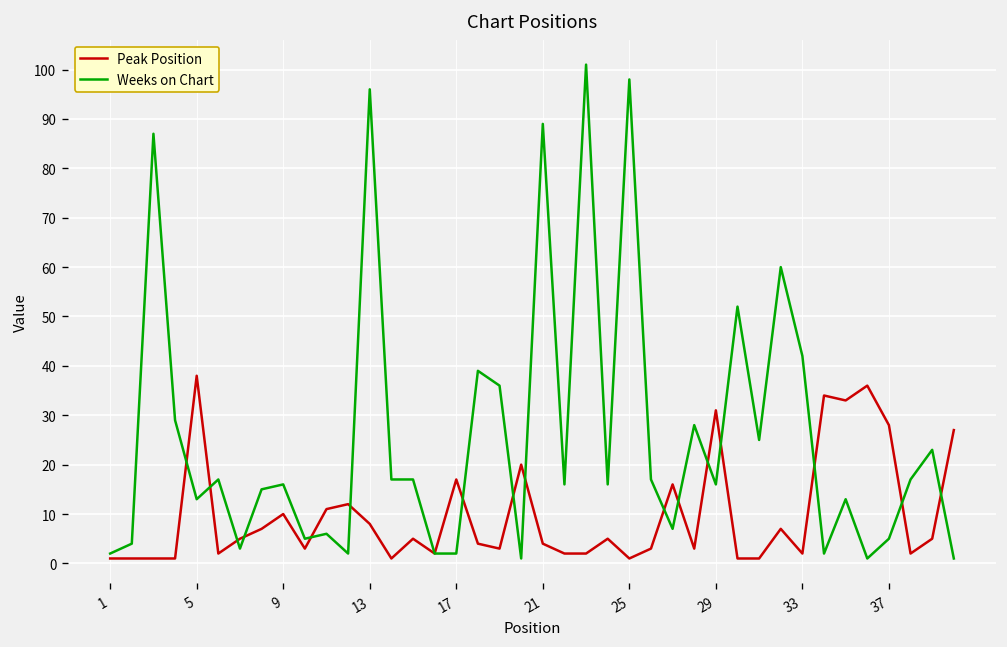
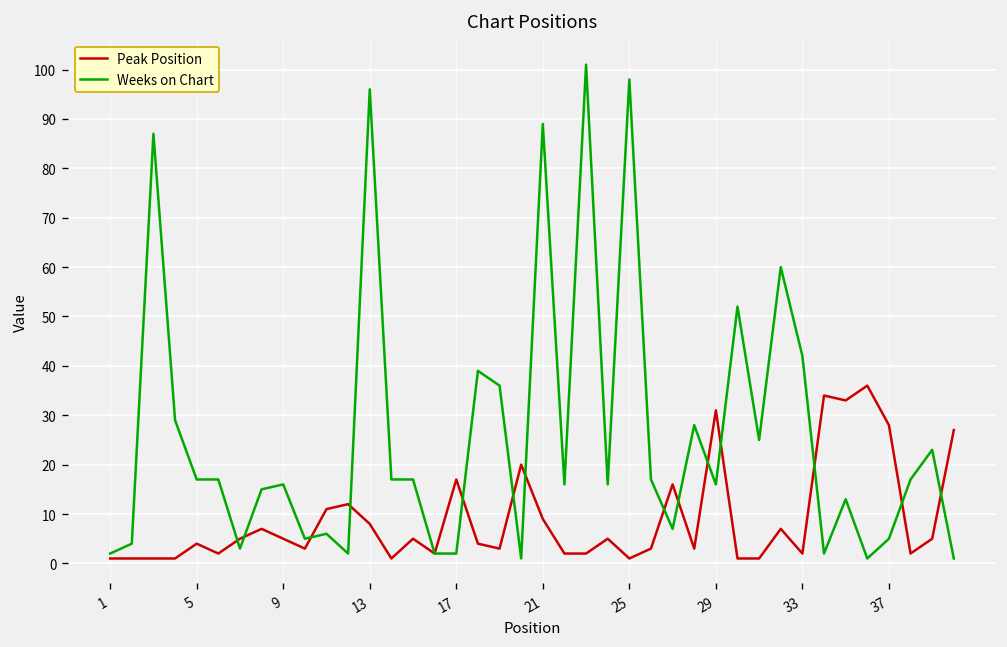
Peak Position, 5: 38 -> 4
Weeks on Chart, 5: 13 -> 17
Peak Position, 9: 10 -> 5
Peak Position, 21: 4 -> 9
